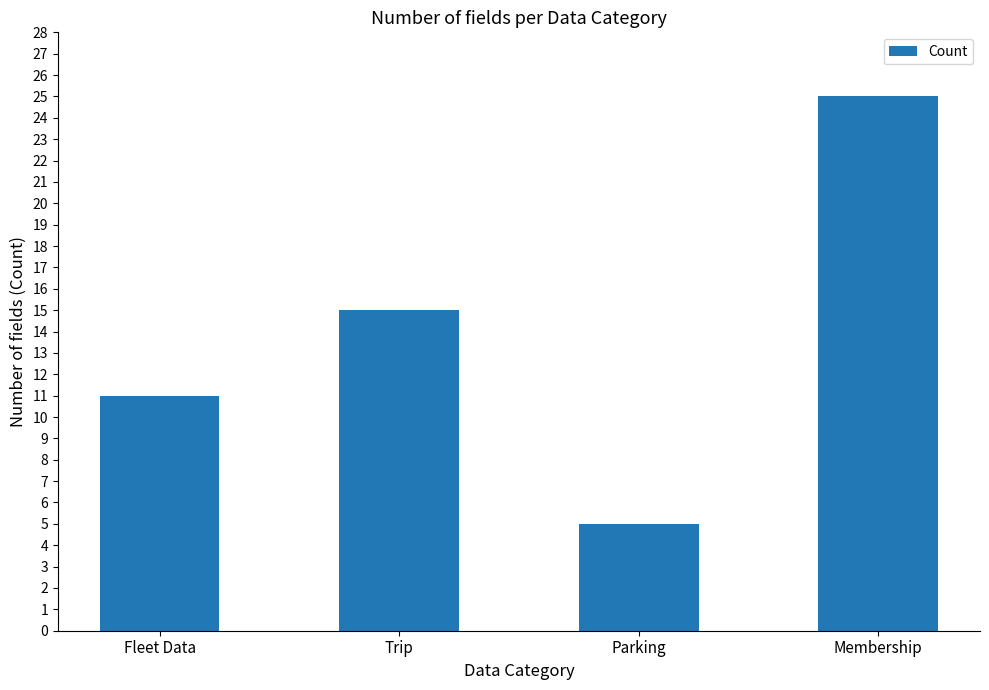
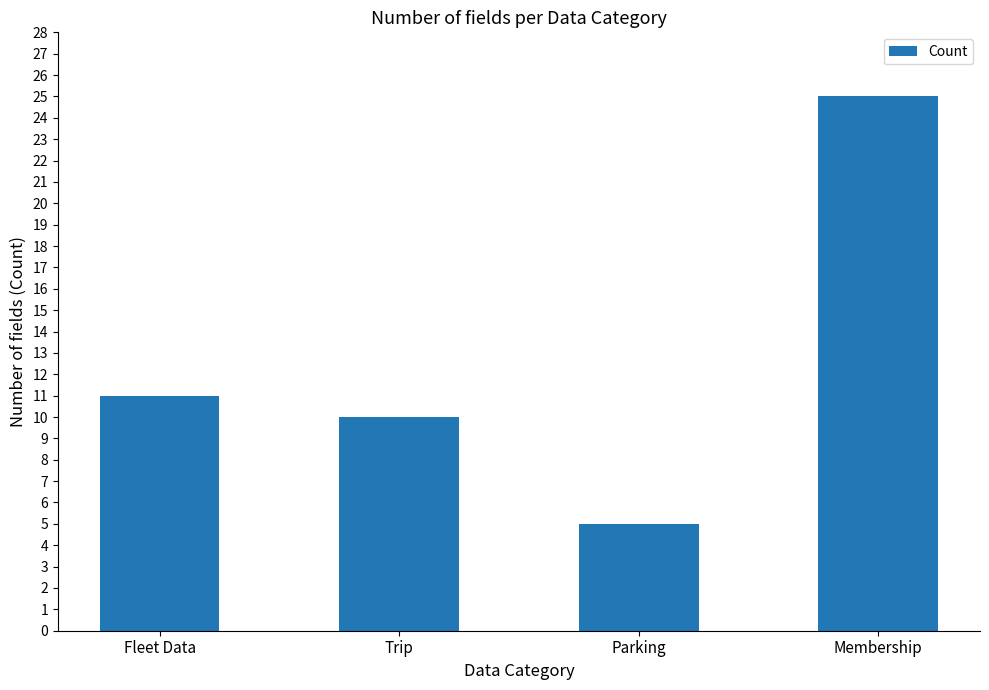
Trip: 15 -> 10
